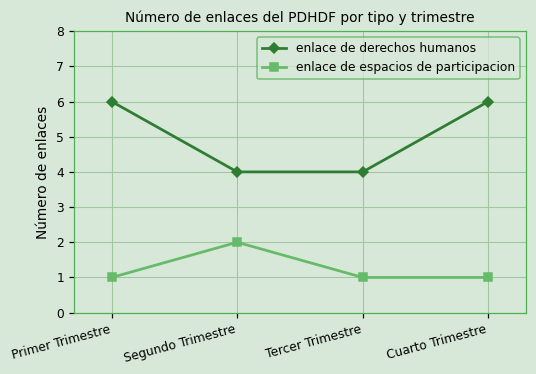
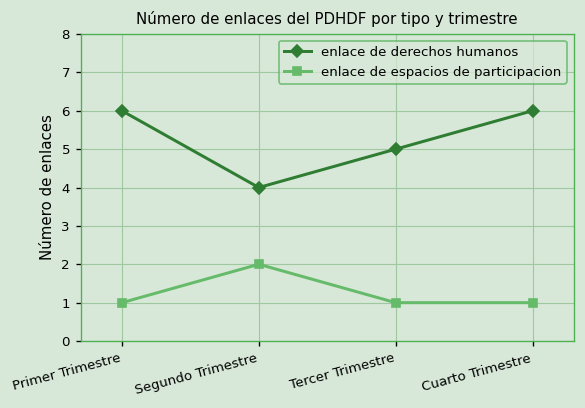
enlace de derechos humanos, Tercer Trimestre: 4 -> 5
